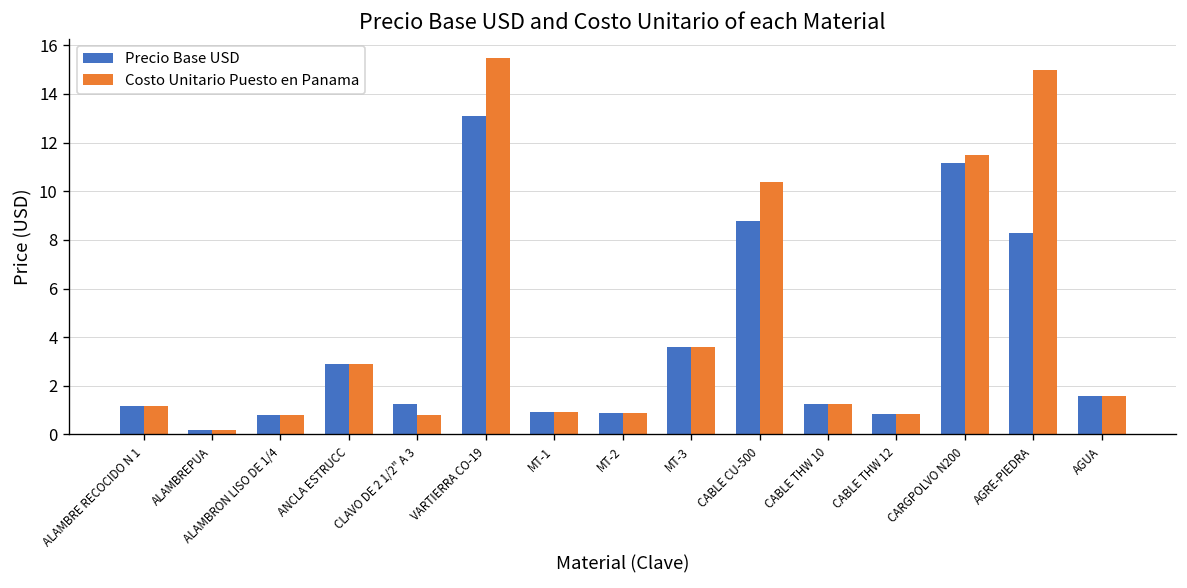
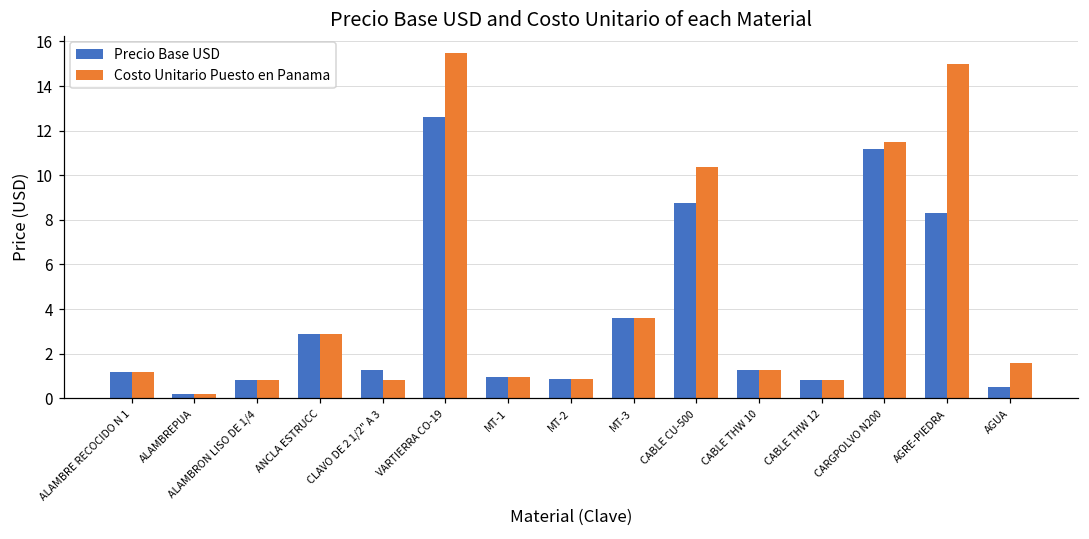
Precio Base USD, VARTIERRA CO-19: 13.1 -> 12.6
Precio Base USD, AGUA: 1.6 -> 0.5
